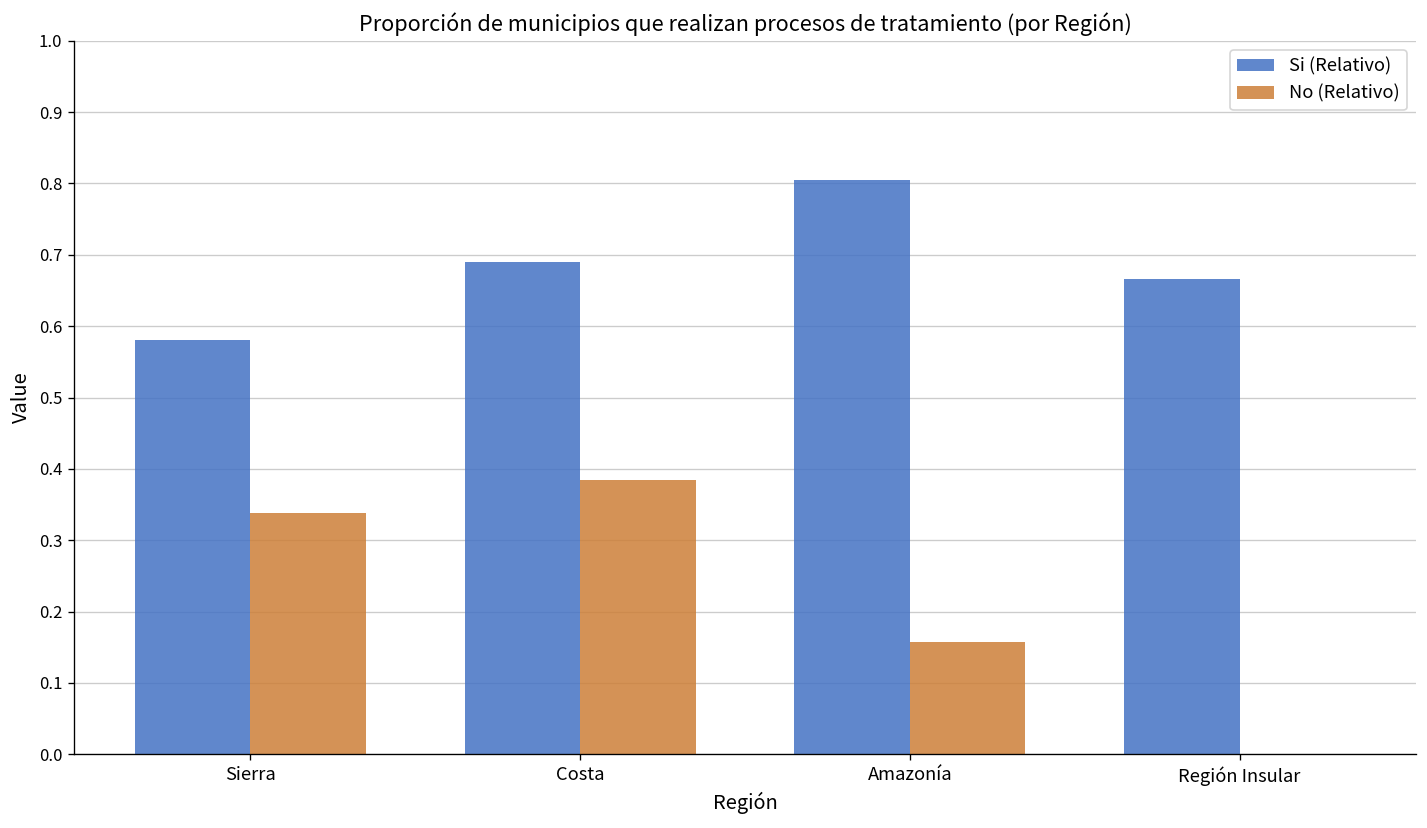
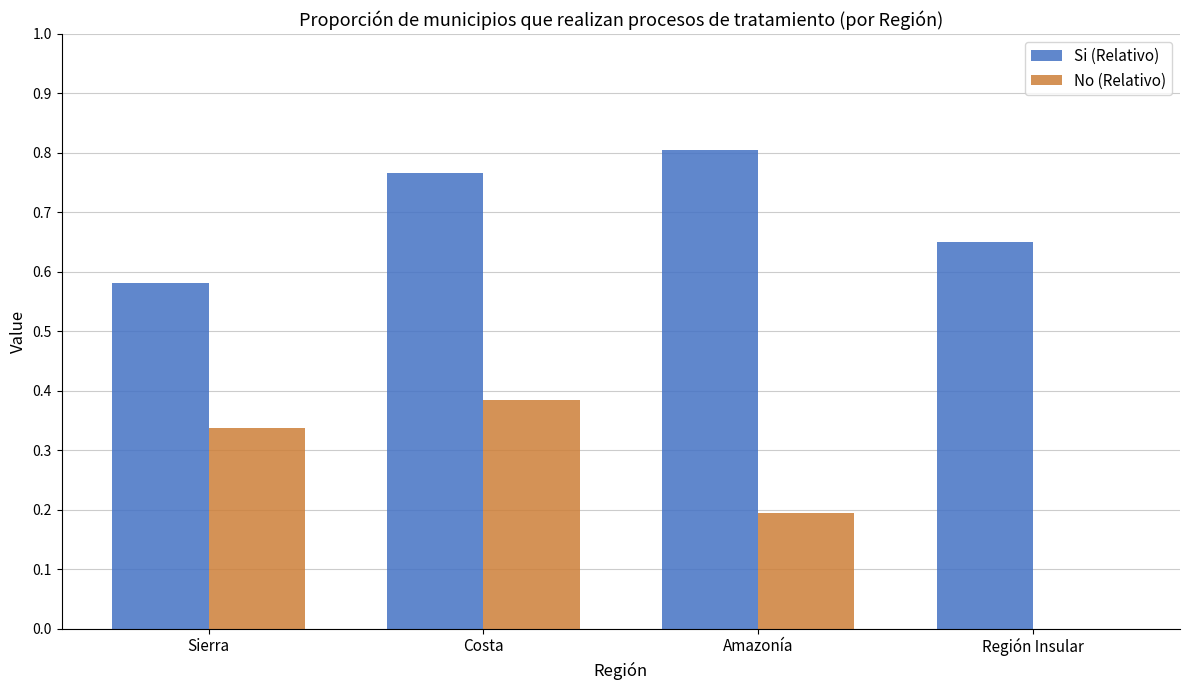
Si (Relativo), Costa: 0.69 -> 0.77
No (Relativo), Amazonía: 0.16 -> 0.20
Si (Relativo), Región Insular: 0.67 -> 0.65
